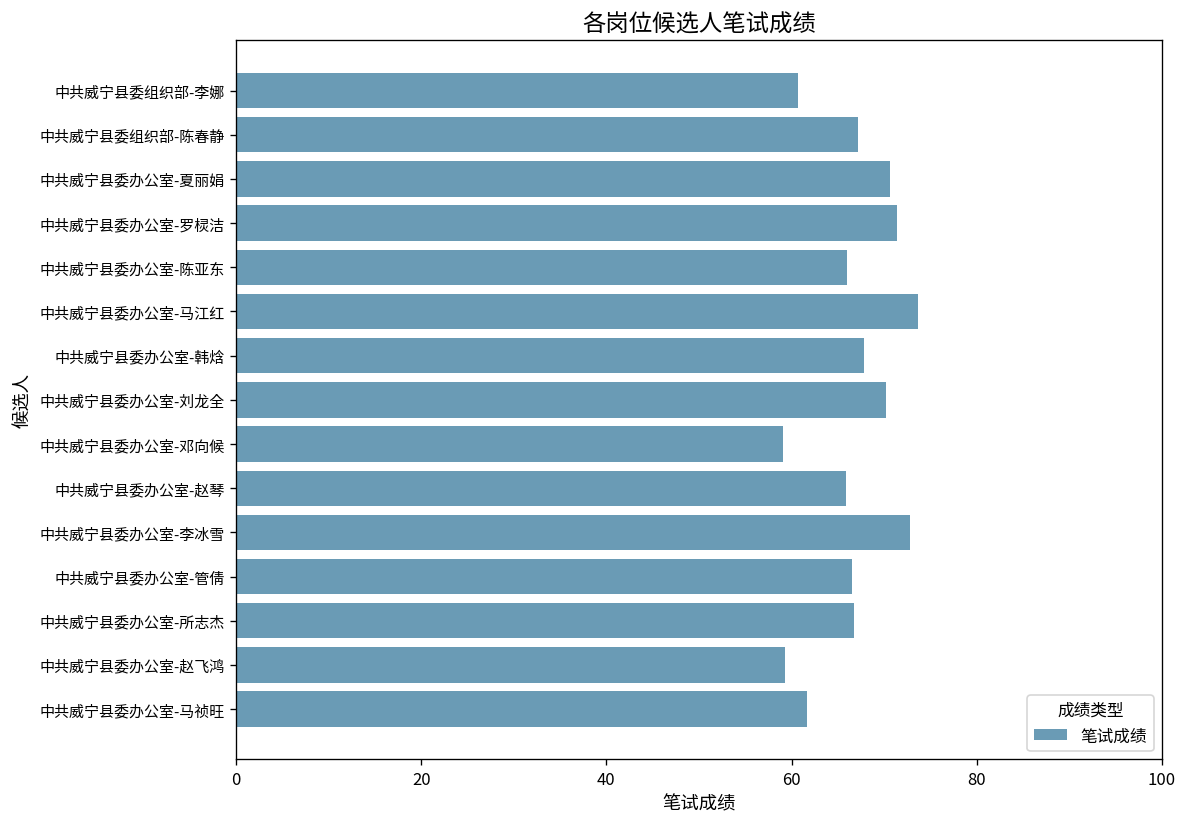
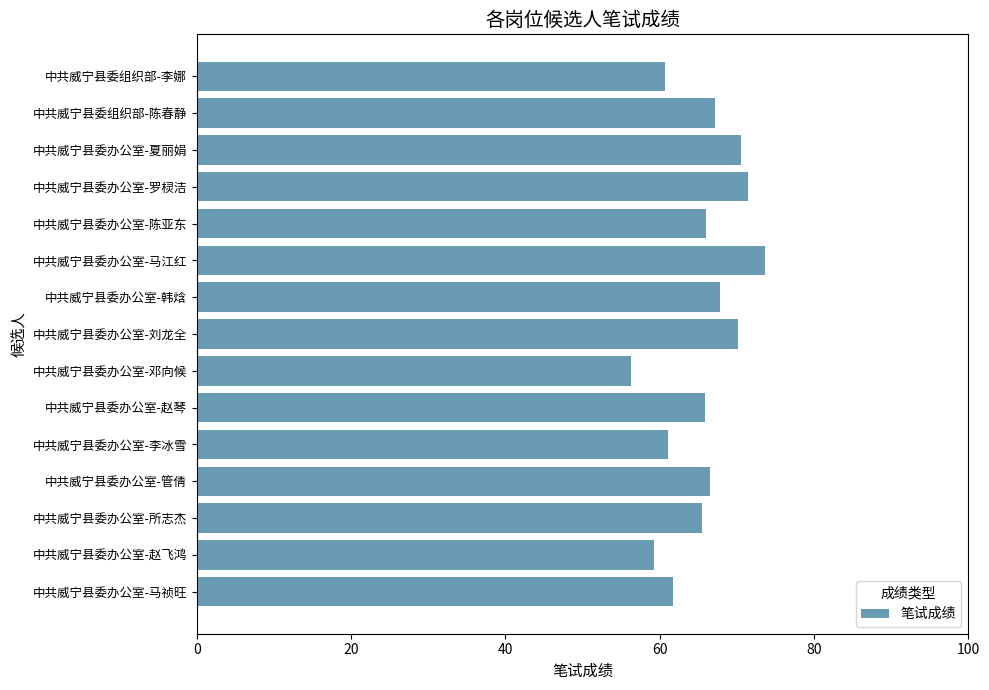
中共威宁县委办公室-邓向候: 59 -> 56
中共威宁县委办公室-李冰雪: 73 -> 61
中共威宁县委办公室-所志杰: 67 -> 66
